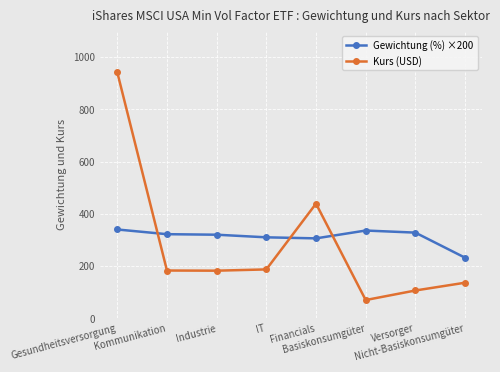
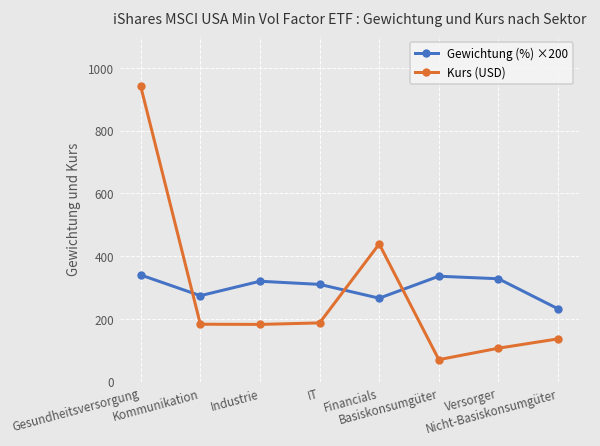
Gewichtung (%) ×200, Kommunikation: 320 -> 270
Gewichtung (%) ×200, Financials: 310 -> 270
